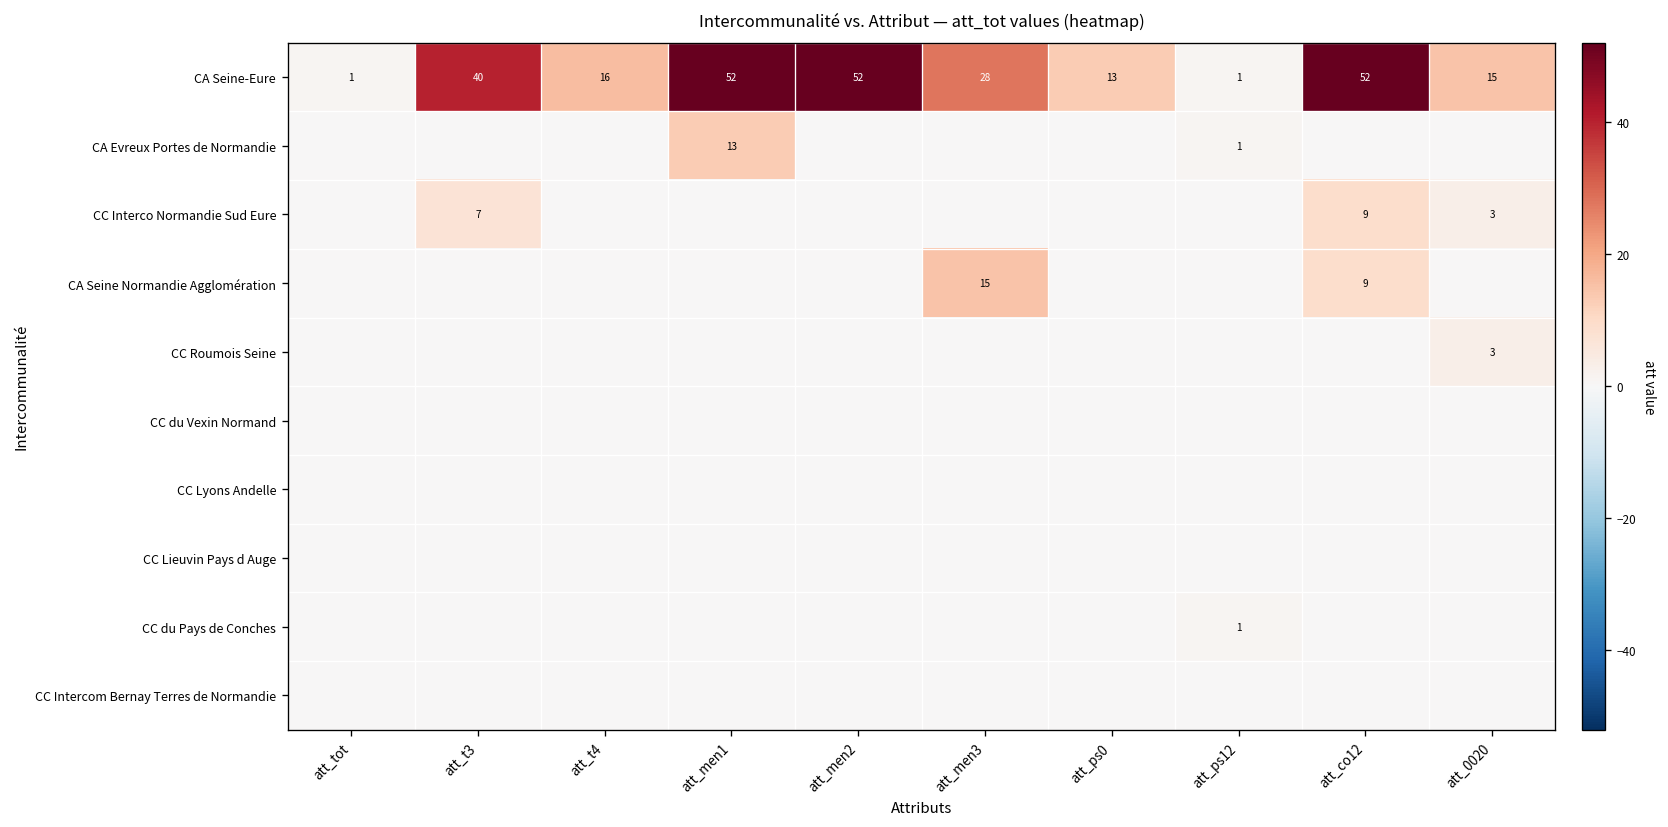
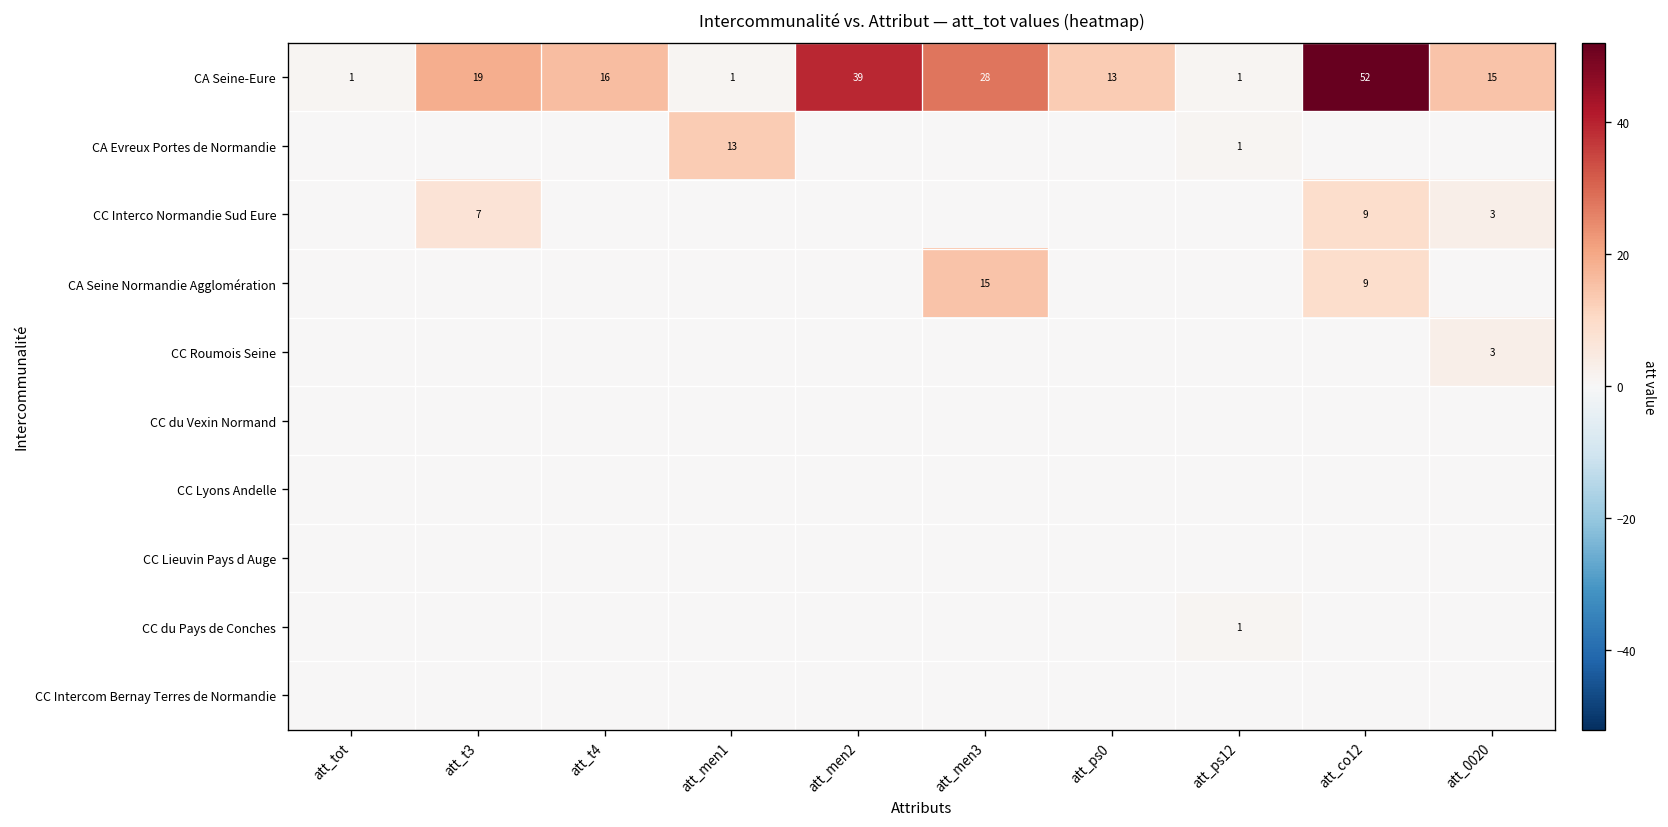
CA Seine-Eure, att_t3: 40 -> 19
CA Seine-Eure, att_men1: 52 -> 1
CA Seine-Eure, att_men2: 52 -> 39
